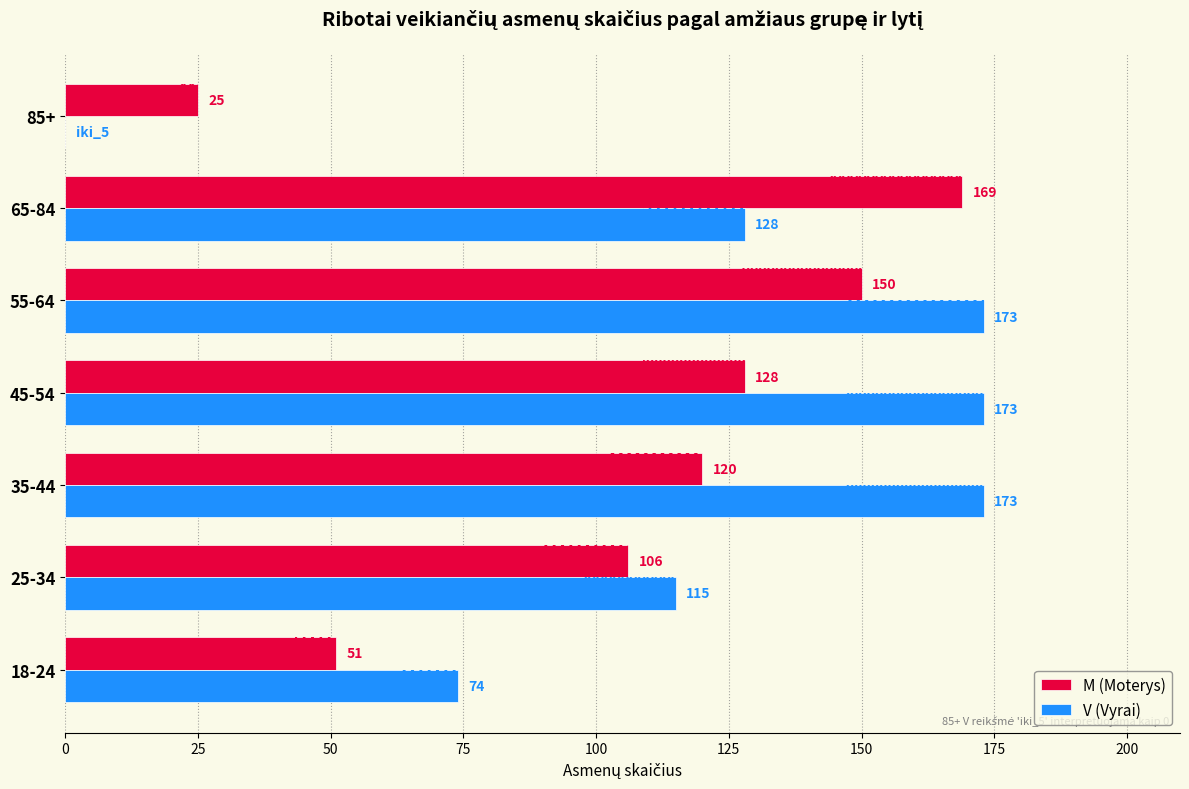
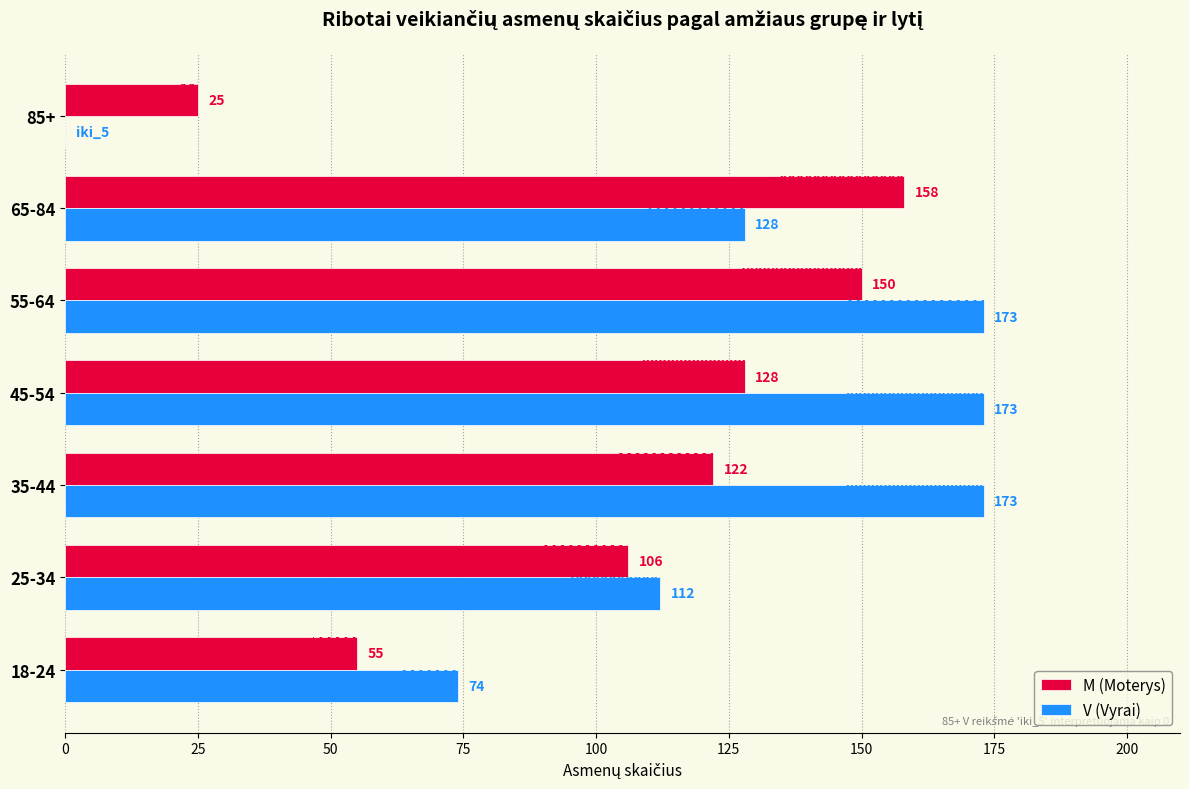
M (Moterys), 65-84: 169 -> 158
M (Moterys), 35-44: 120 -> 122
V (Vyrai), 25-34: 115 -> 112
M (Moterys), 18-24: 51 -> 55
